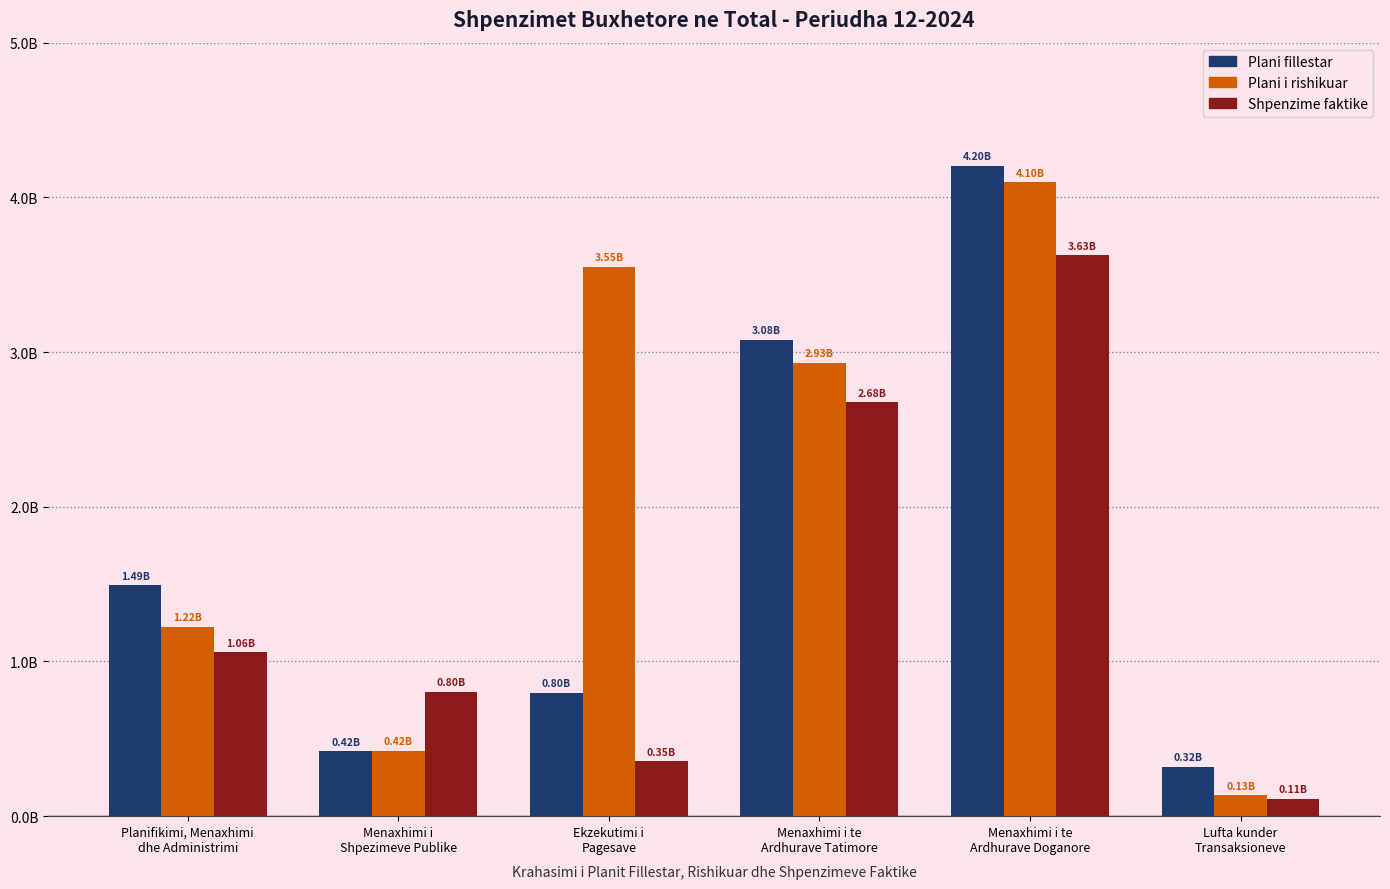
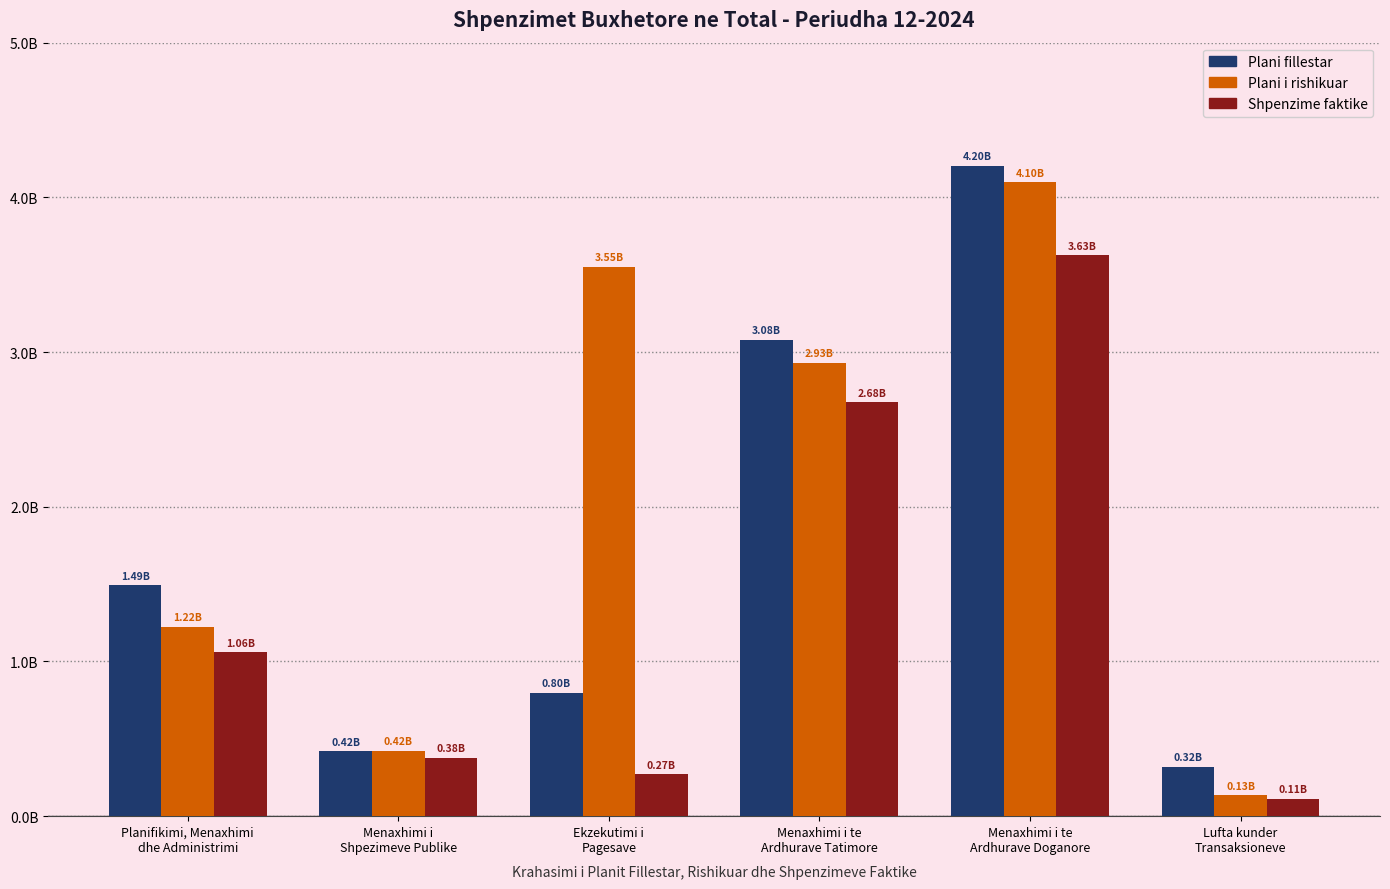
Shpenzime faktike, Menaxhimi i Shpezimeve Publike: 0.80B -> 0.38B
Shpenzime faktike, Ekzekutimi i Pagesave: 0.35B -> 0.27B
